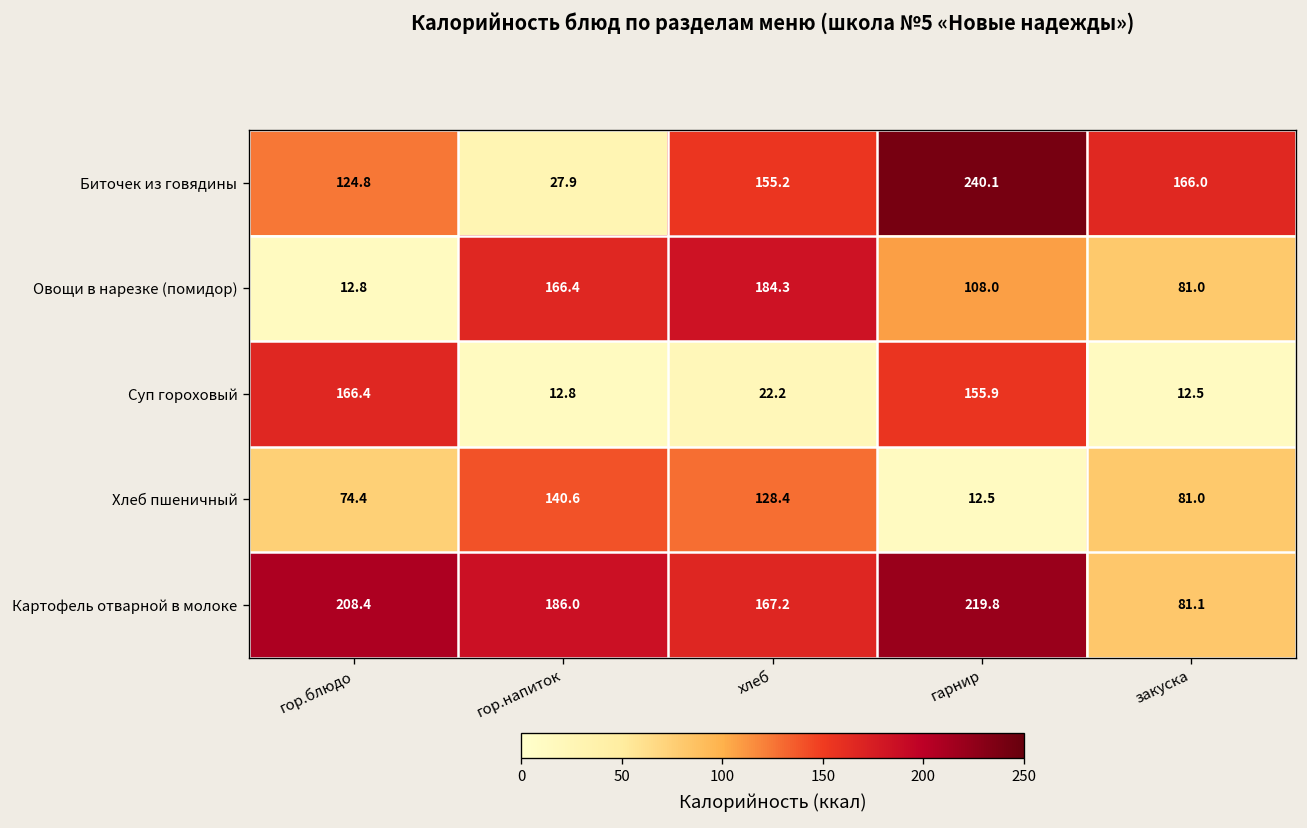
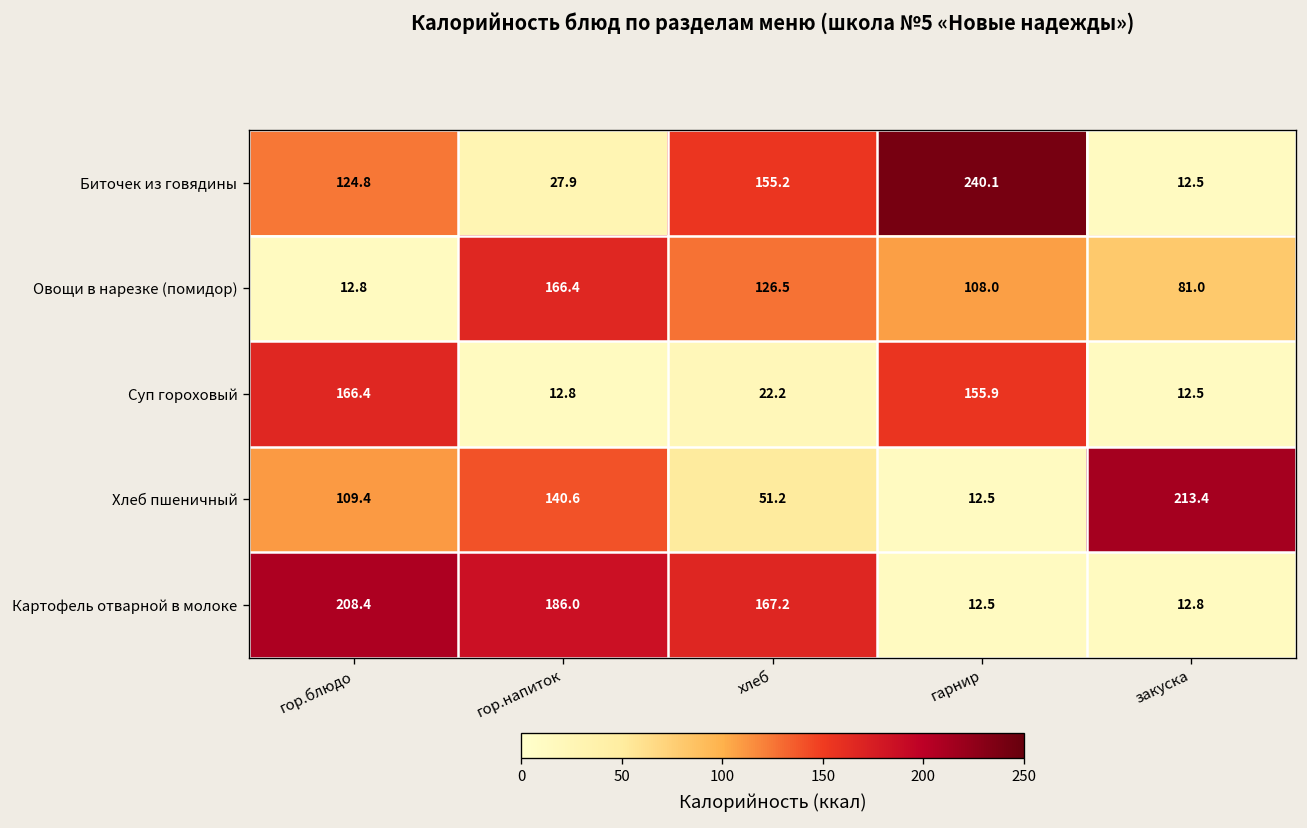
Биточек из говядины, закуска: 166.0 -> 12.5
Овощи в нарезке (помидор), хлеб: 184.3 -> 126.5
Хлеб пшеничный, гор.блюдо: 74.4 -> 109.4
Хлеб пшеничный, хлеб: 128.4 -> 51.2
Хлеб пшеничный, закуска: 81.0 -> 213.4
Картофель отварной в молоке, гарнир: 219.8 -> 12.5
Картофель отварной в молоке, закуска: 81.1 -> 12.8
